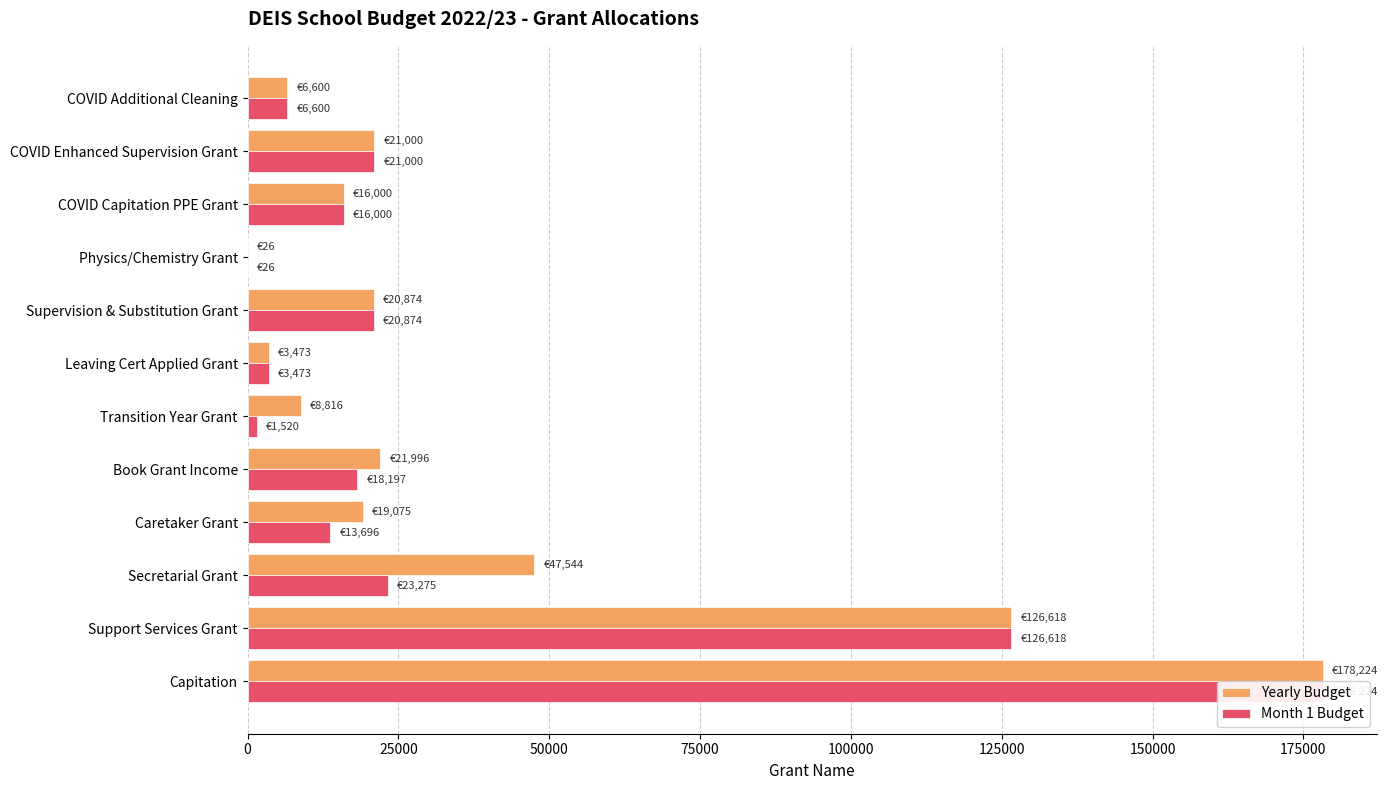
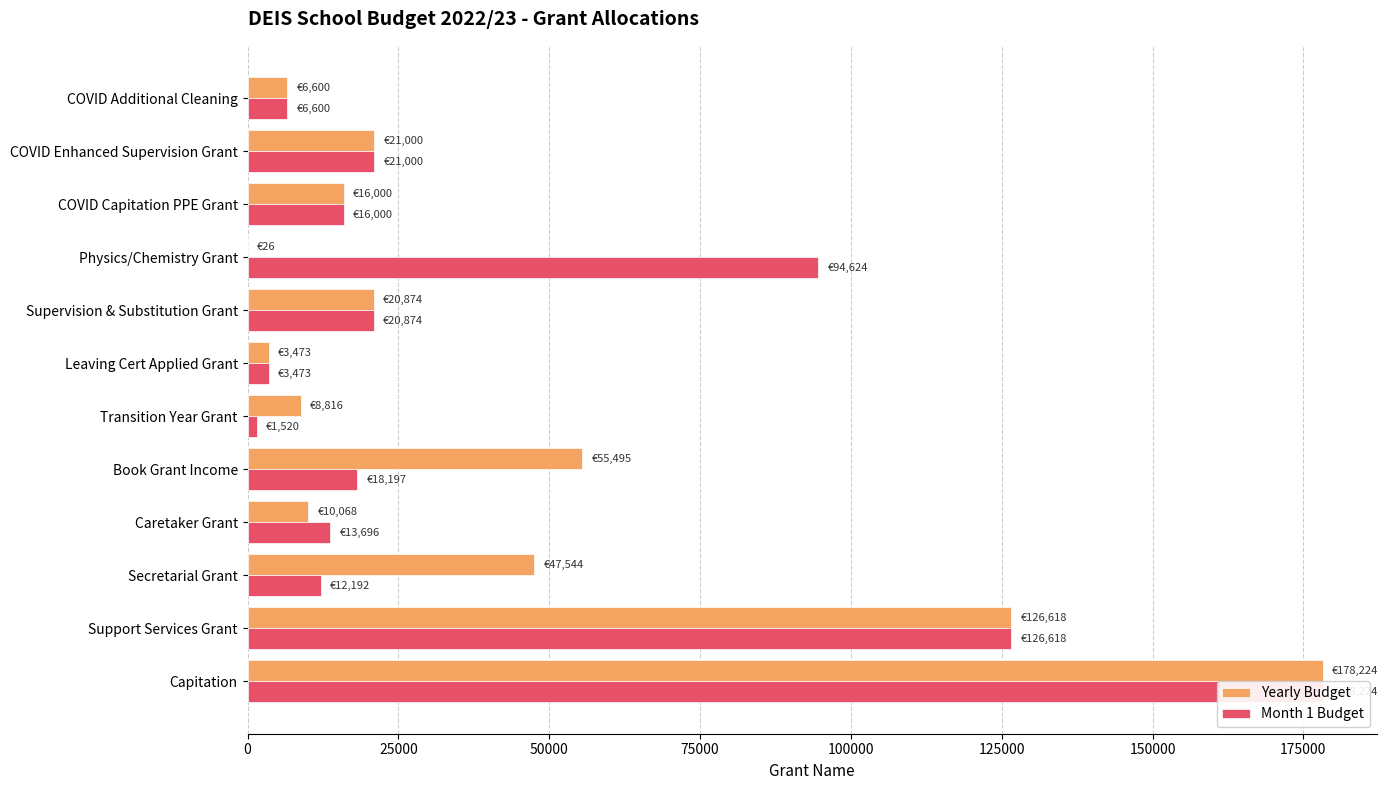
Month 1 Budget, Physics/Chemistry Grant: €26 -> €94,624
Yearly Budget, Book Grant Income: €21,996 -> €55,495
Yearly Budget, Caretaker Grant: €19,075 -> €10,068
Month 1 Budget, Secretarial Grant: €23,275 -> €12,192
